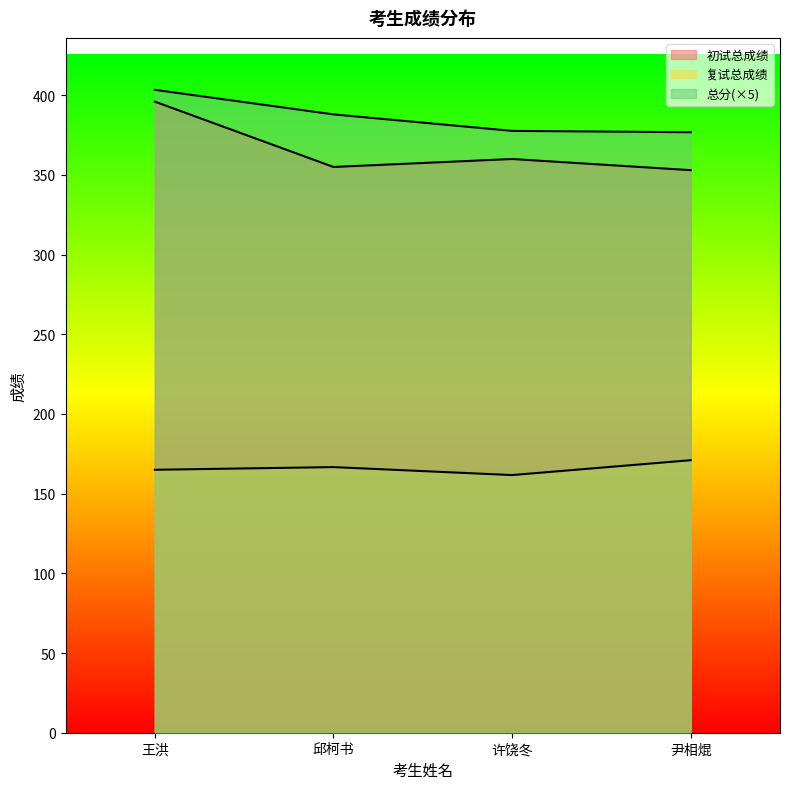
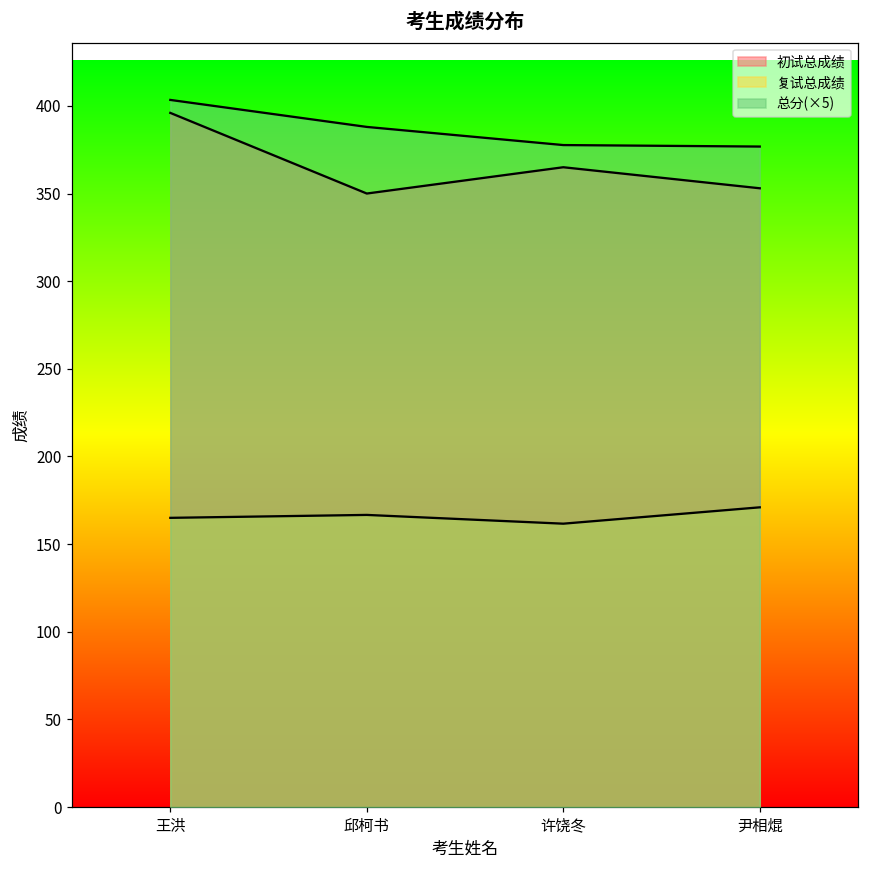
初试总成绩, 邱柯书: 355 -> 350
初试总成绩, 许饶冬: 360 -> 365
